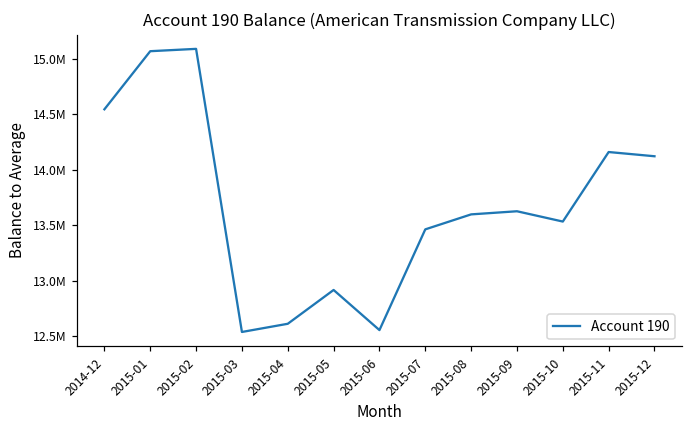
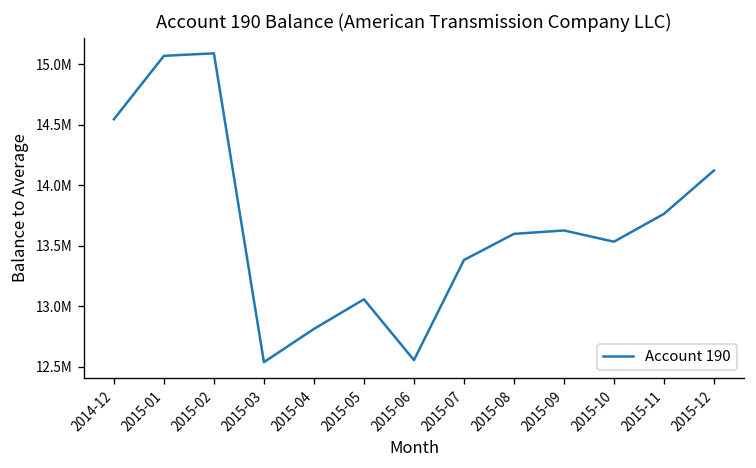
2015-04: 12610000 -> 12810000
2015-05: 12920000 -> 13060000
2015-07: 13460000 -> 13380000
2015-11: 14160000 -> 13760000
